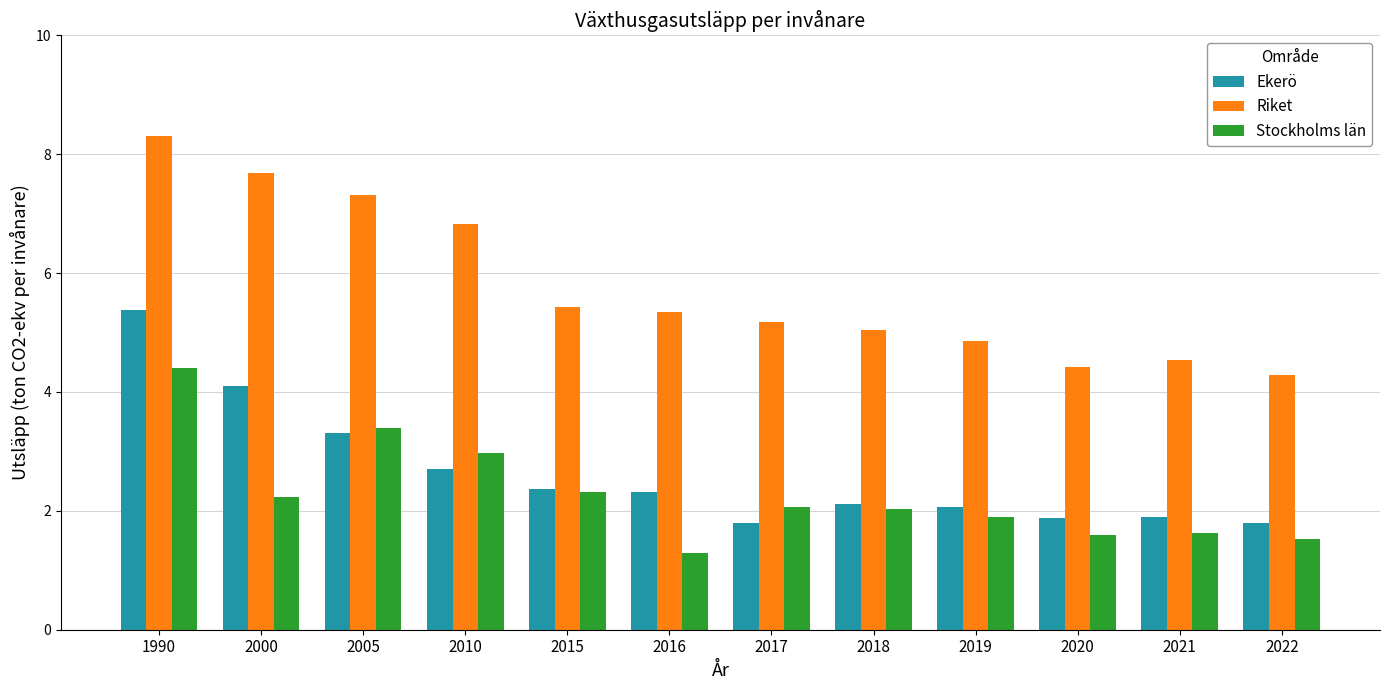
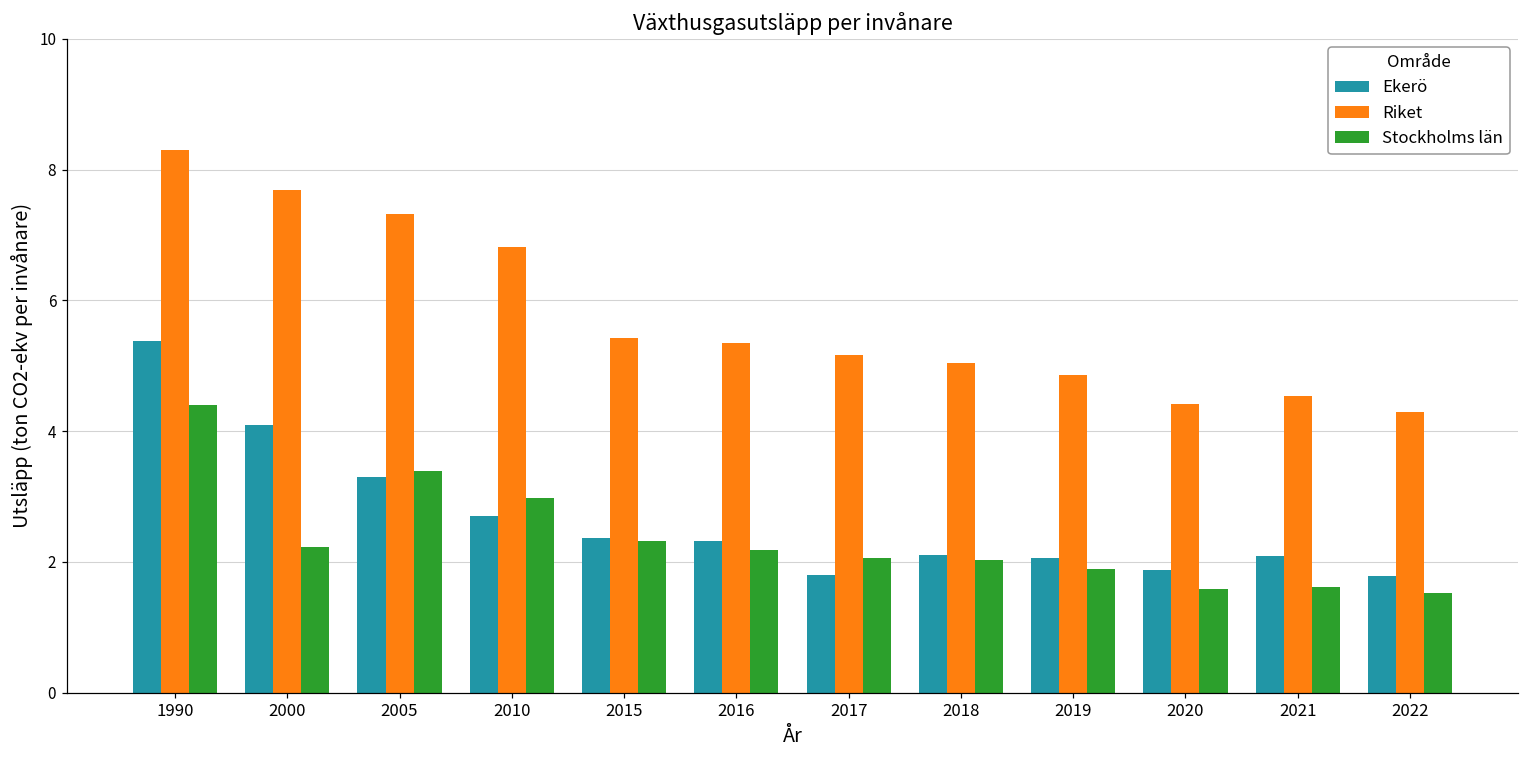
Stockholms län, 2016: 1.3 -> 2.2
Ekerö, 2021: 1.9 -> 2.1
